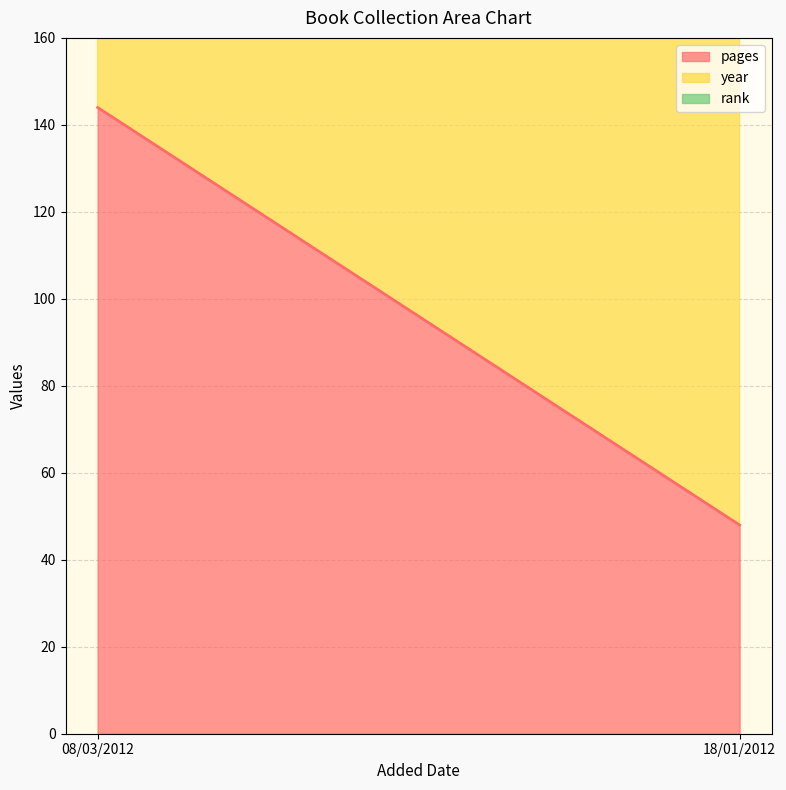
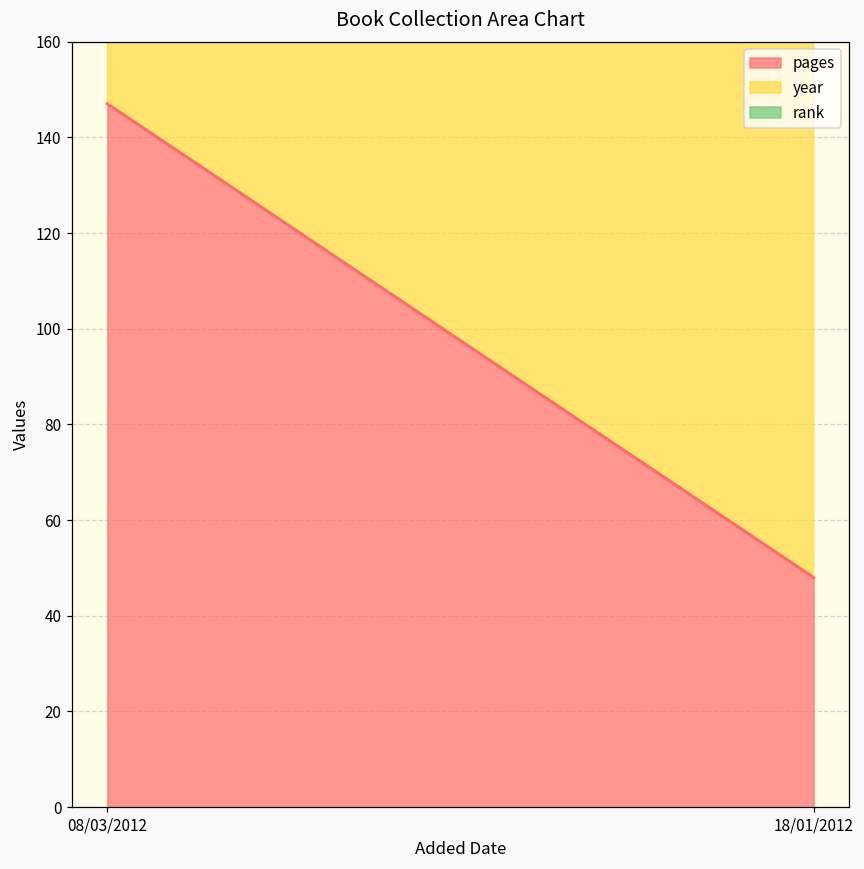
pages, 08/03/2012: 144 -> 147
